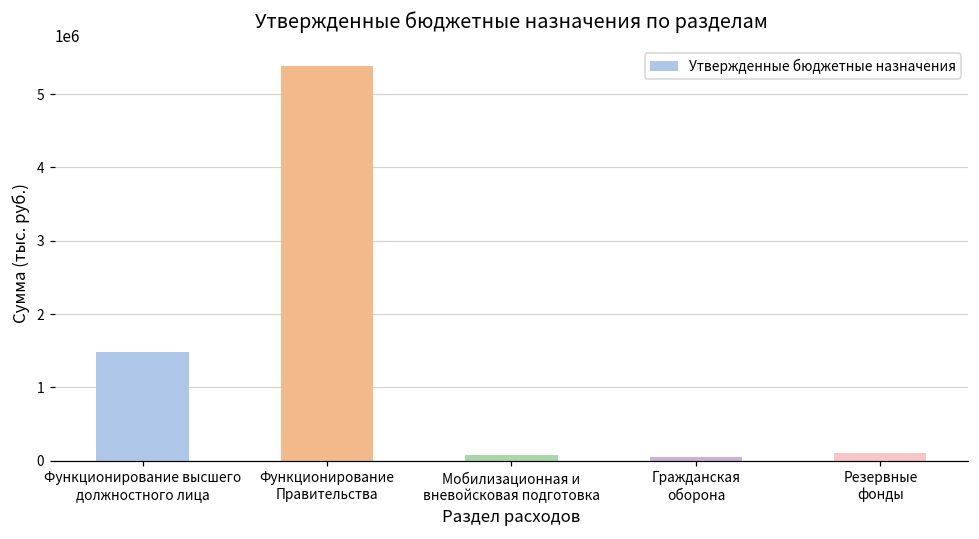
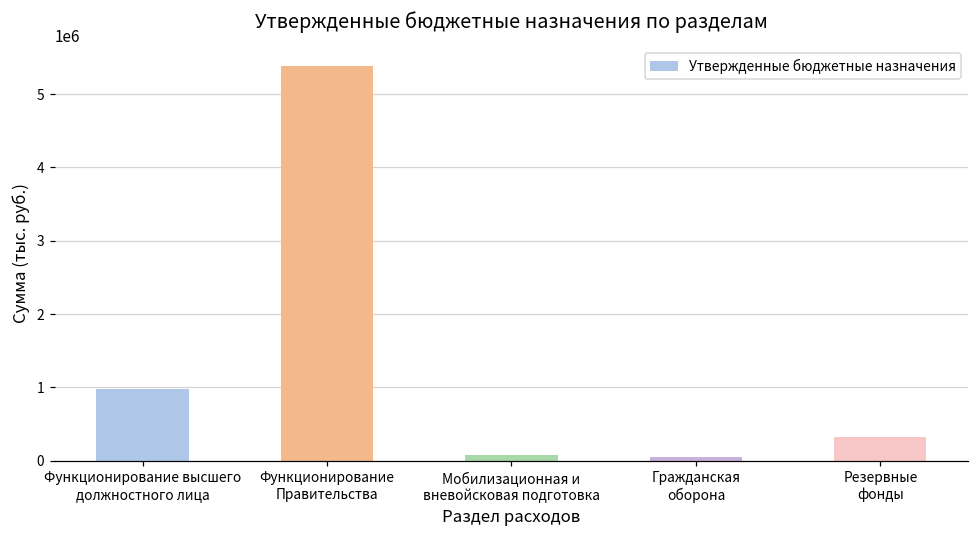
Функционирование высшего должностного лица: 1500000 -> 1000000
Резервные фонды: 100000 -> 300000
